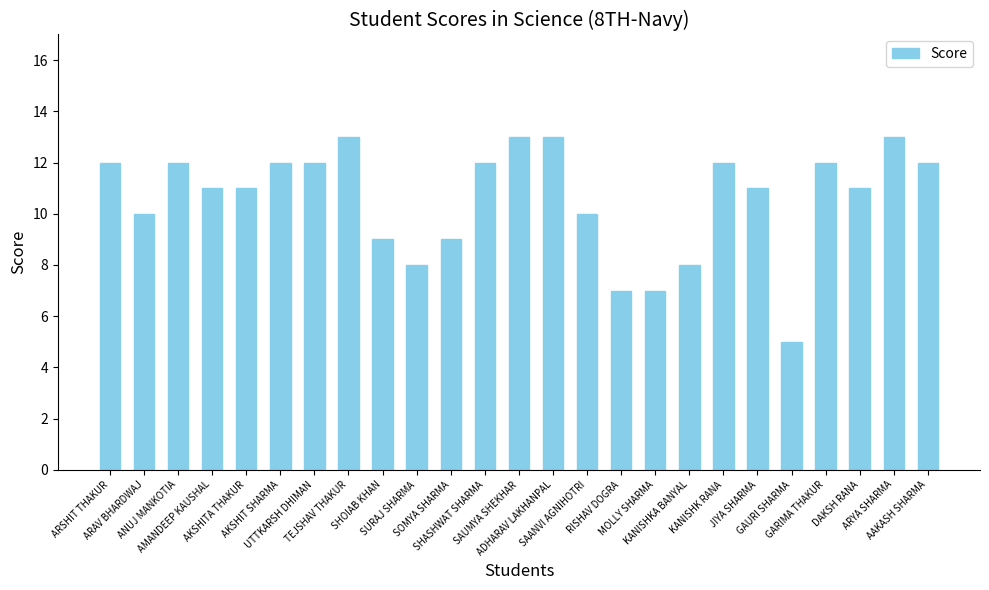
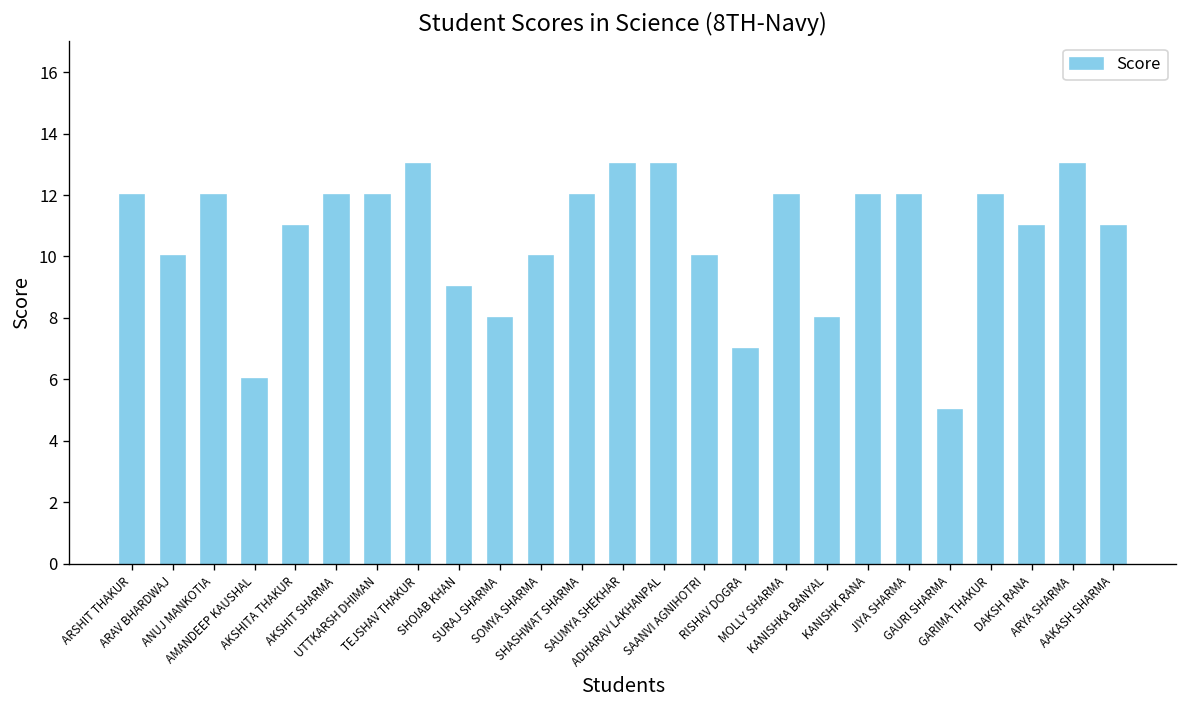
AMANDEEP KAUSHAL: 11 -> 6
SOMYA SHARMA: 9 -> 10
MOLLY SHARMA: 7 -> 12
JIYA SHARMA: 11 -> 12
AAKASH SHARMA: 12 -> 11
